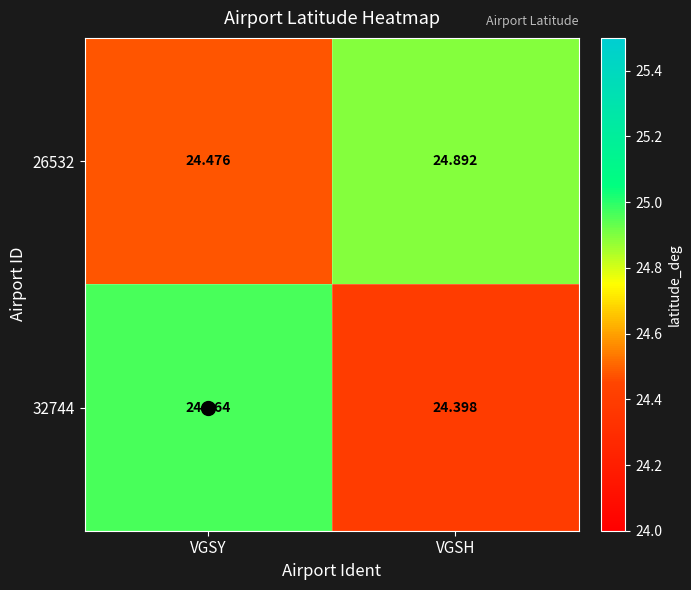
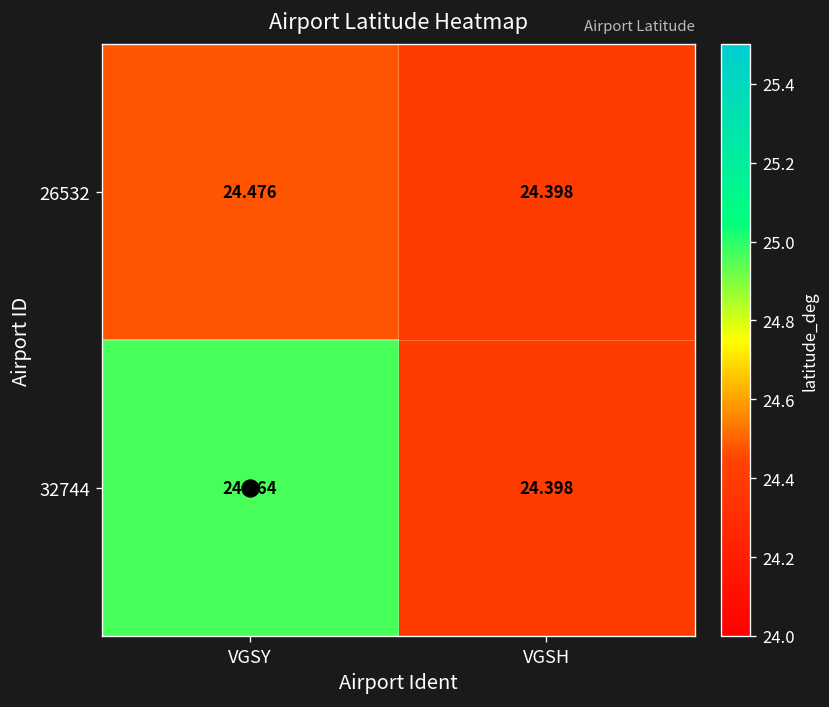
26532, VGSH: 24.892 -> 24.398
